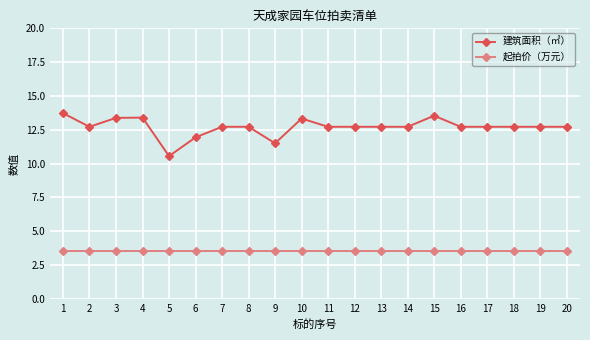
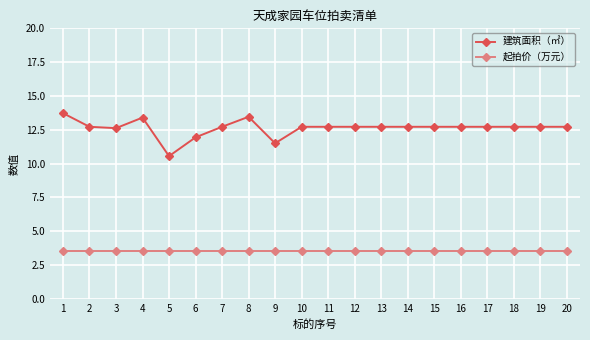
建筑面积（㎡）, 3: 13.4 -> 12.6
建筑面积（㎡）, 8: 12.7 -> 13.5
建筑面积（㎡）, 10: 13.3 -> 12.7
建筑面积（㎡）, 15: 13.5 -> 12.7
